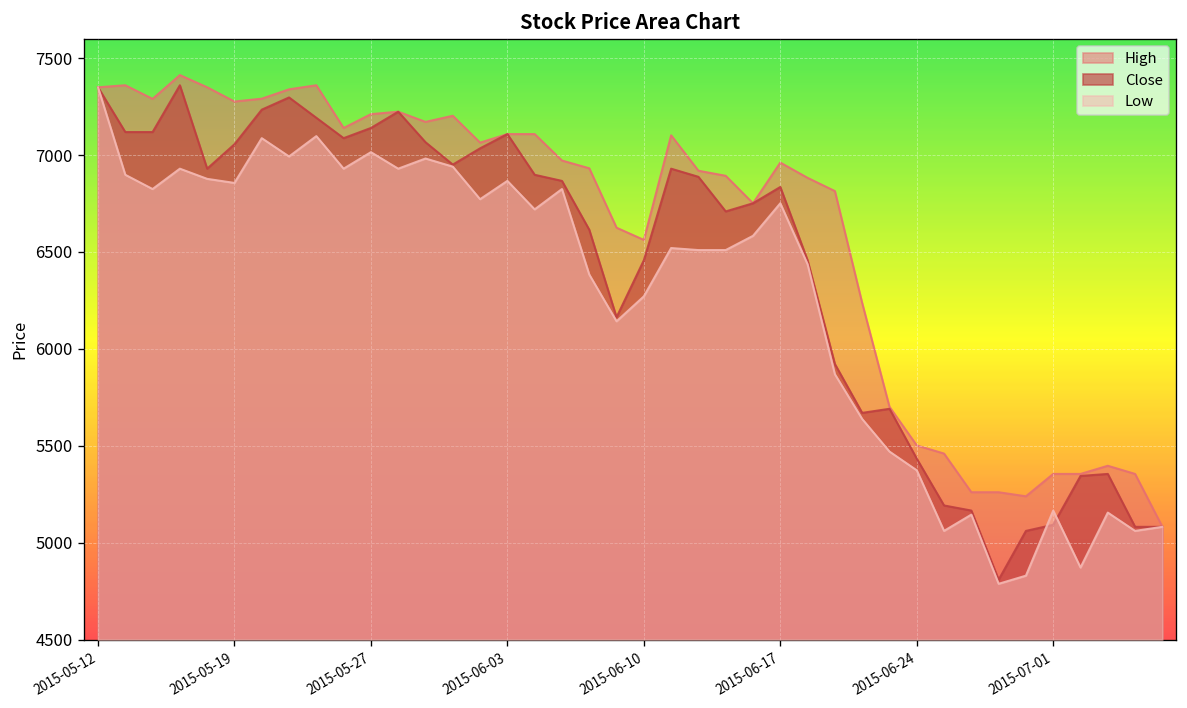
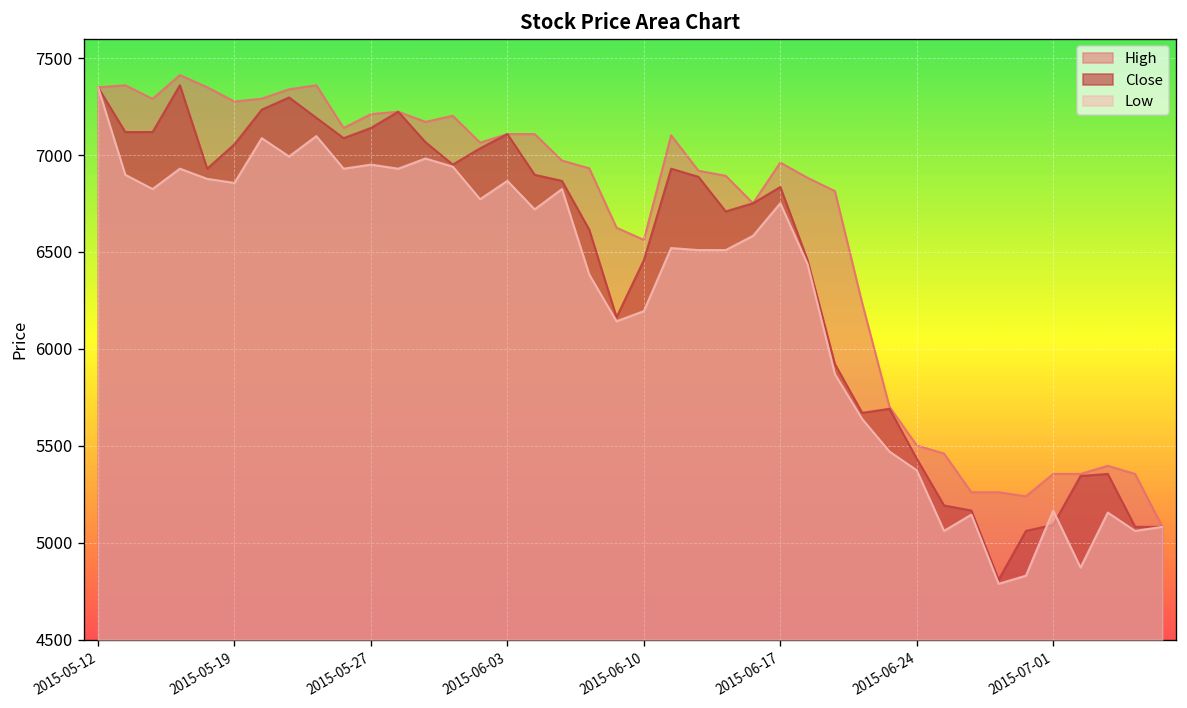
Low, 2015-05-27: 7020 -> 6950
Low, 2015-06-10: 6270 -> 6200
